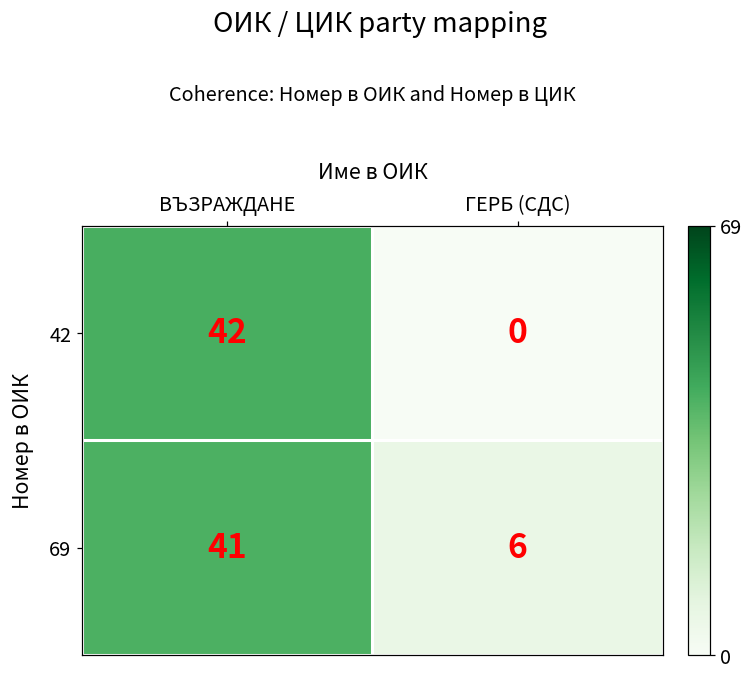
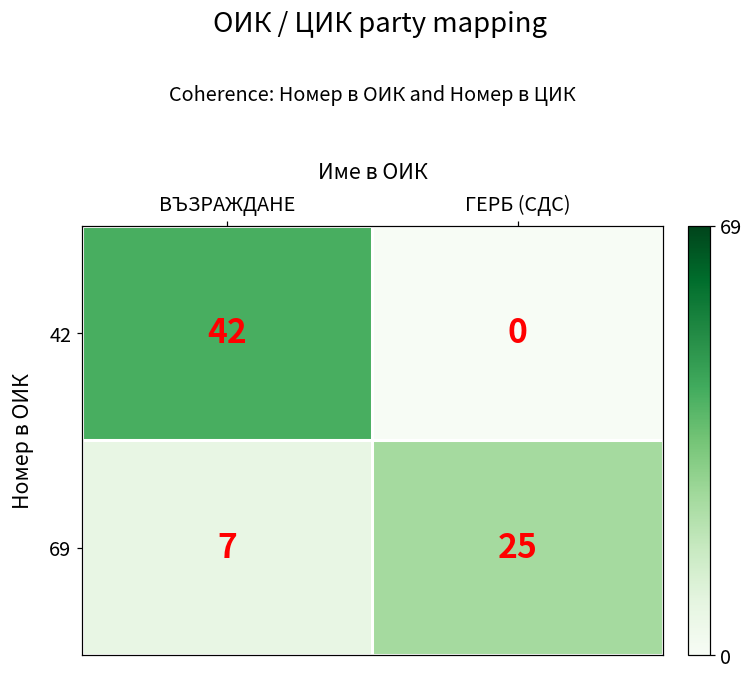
69, ВЪЗРАЖДАНЕ: 41 -> 7
69, ГЕРБ (СДС): 6 -> 25
